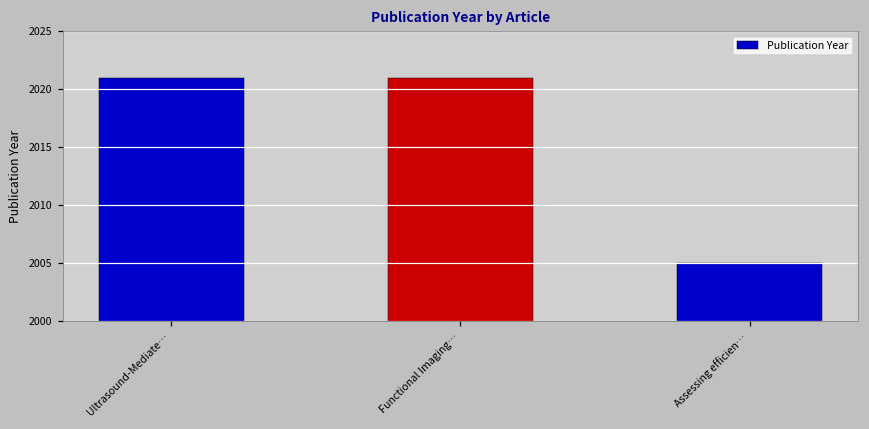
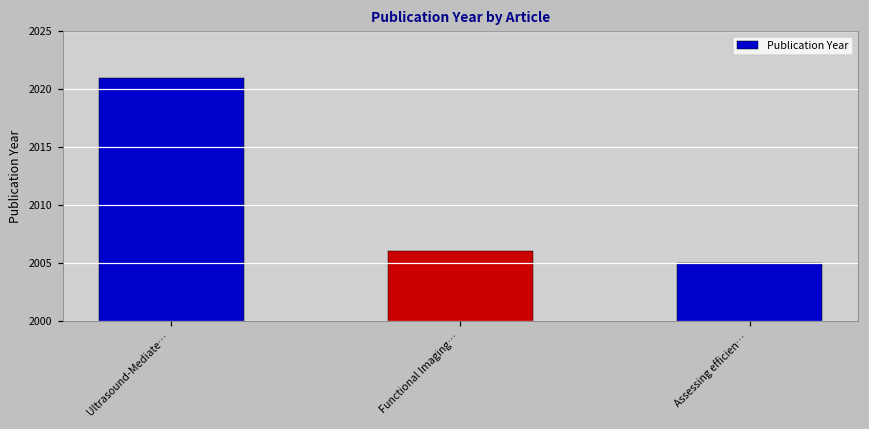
Functional Imaging…: 2021 -> 2006
